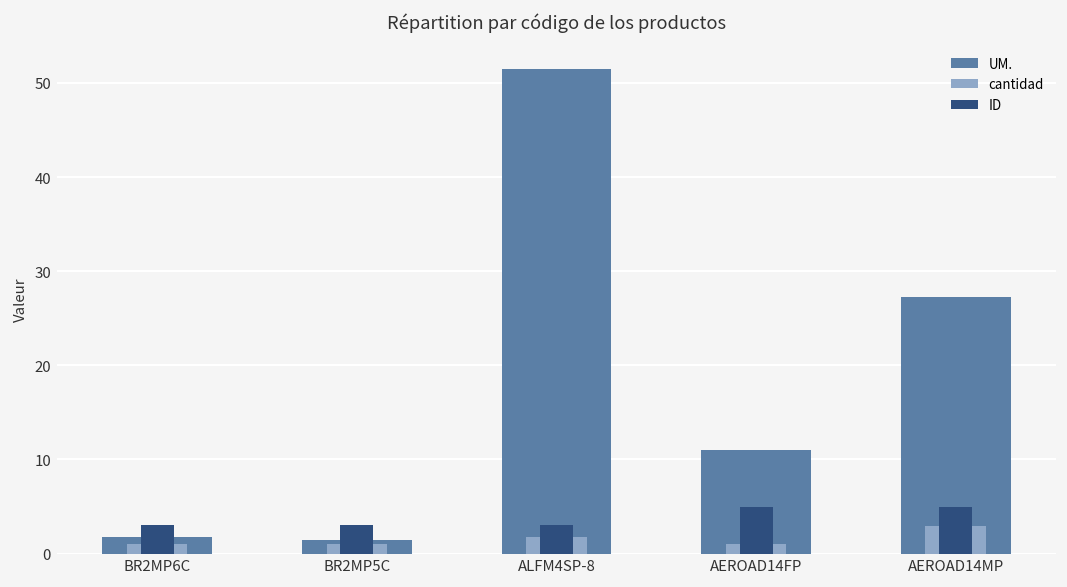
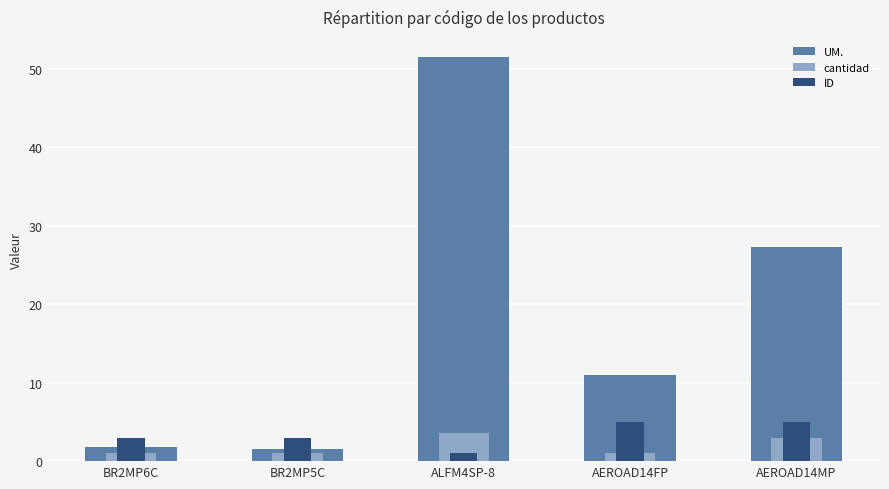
cantidad, ALFM4SP-8: 2 -> 4
ID, ALFM4SP-8: 3 -> 1
